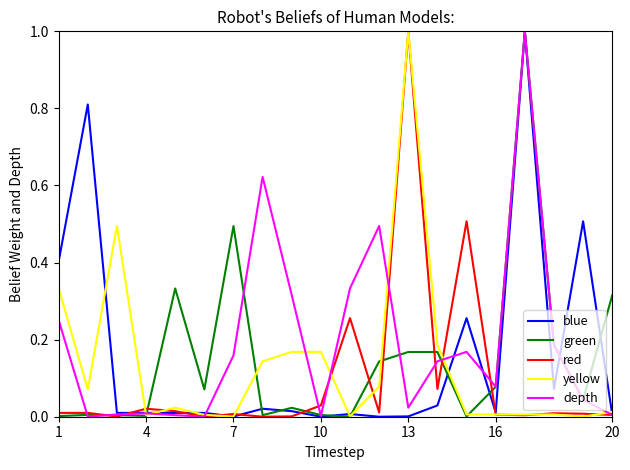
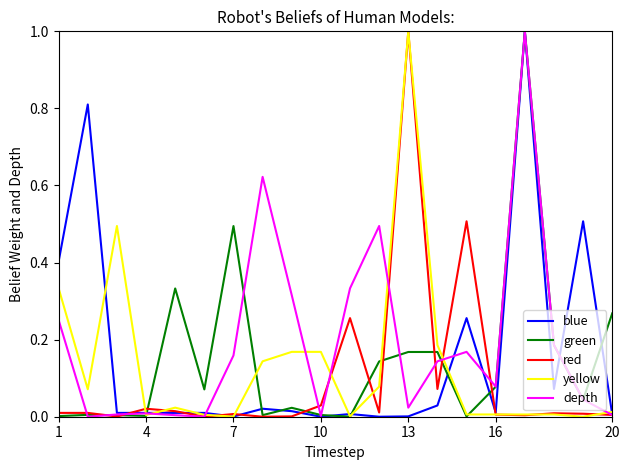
green, 20: 0.32 -> 0.27
